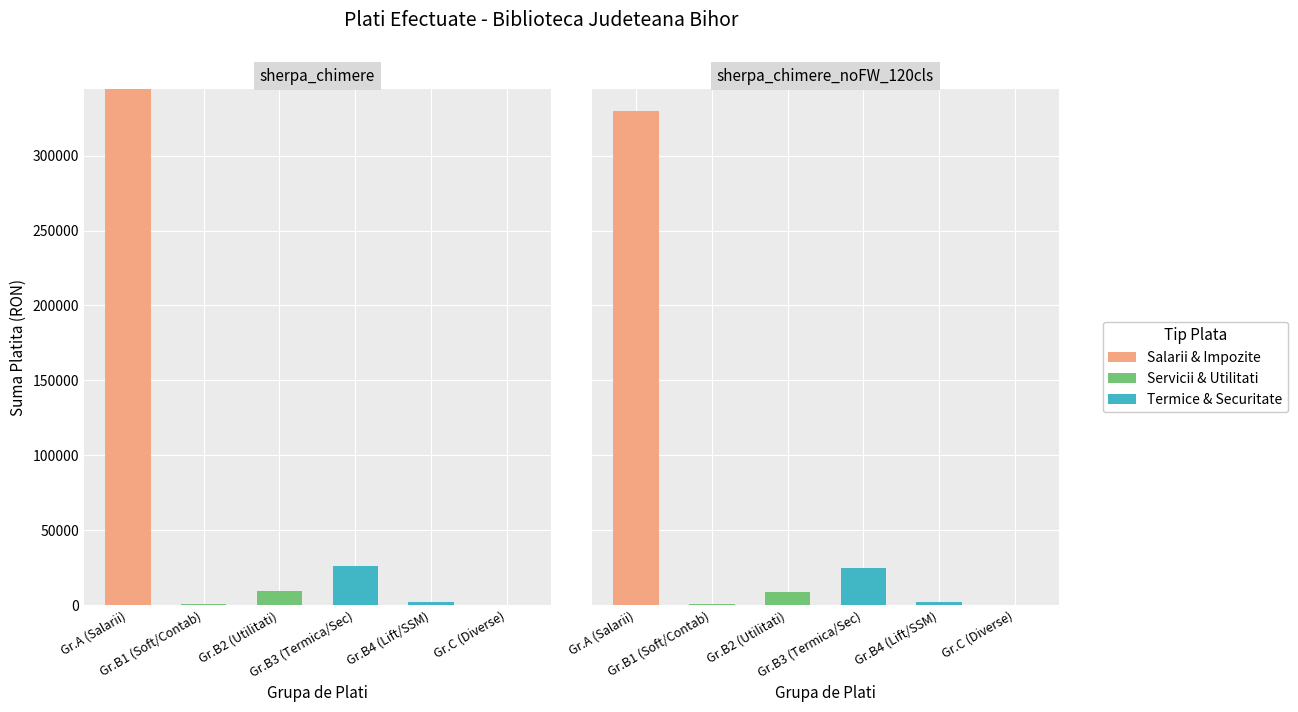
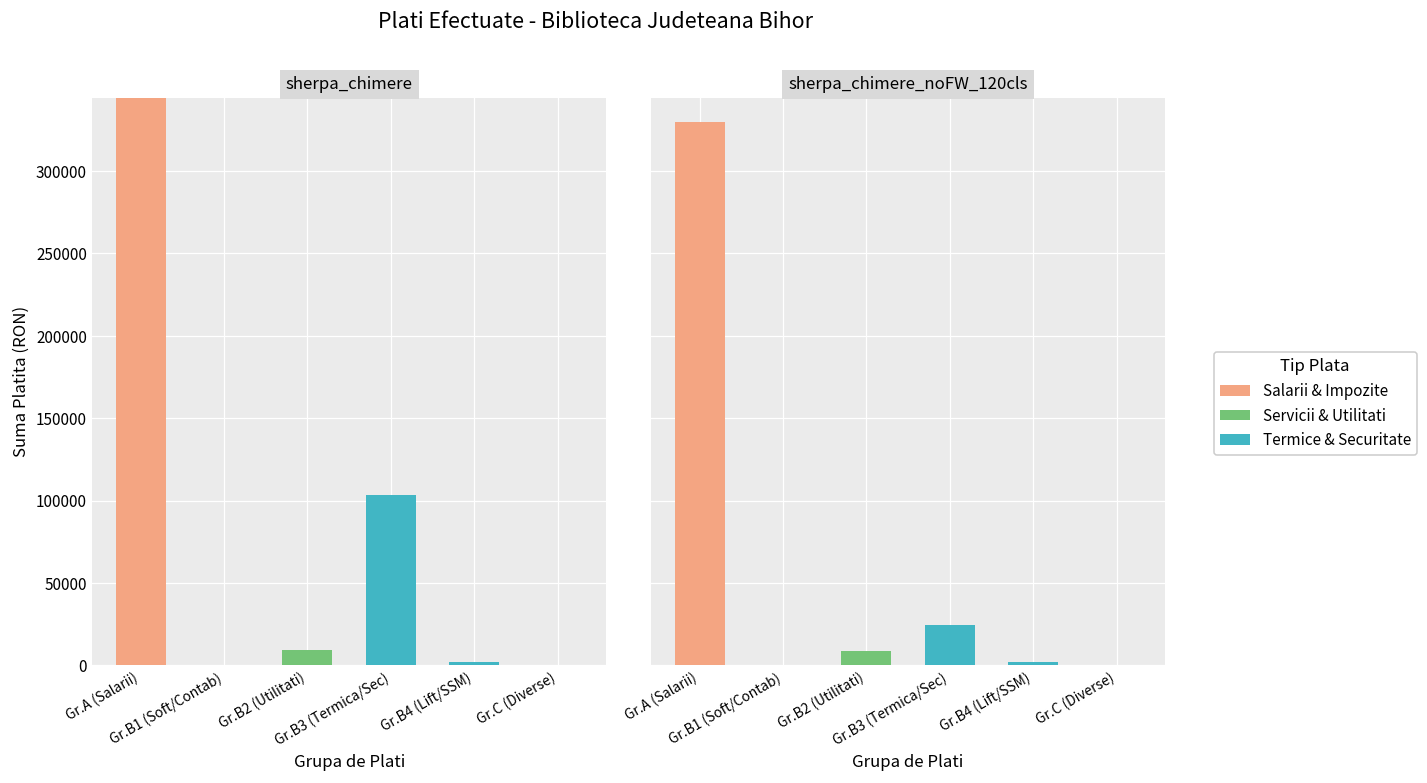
sherpa_chimere, Termice & Securitate, Gr.B3 (Termica/Sec): 26000 -> 103000
